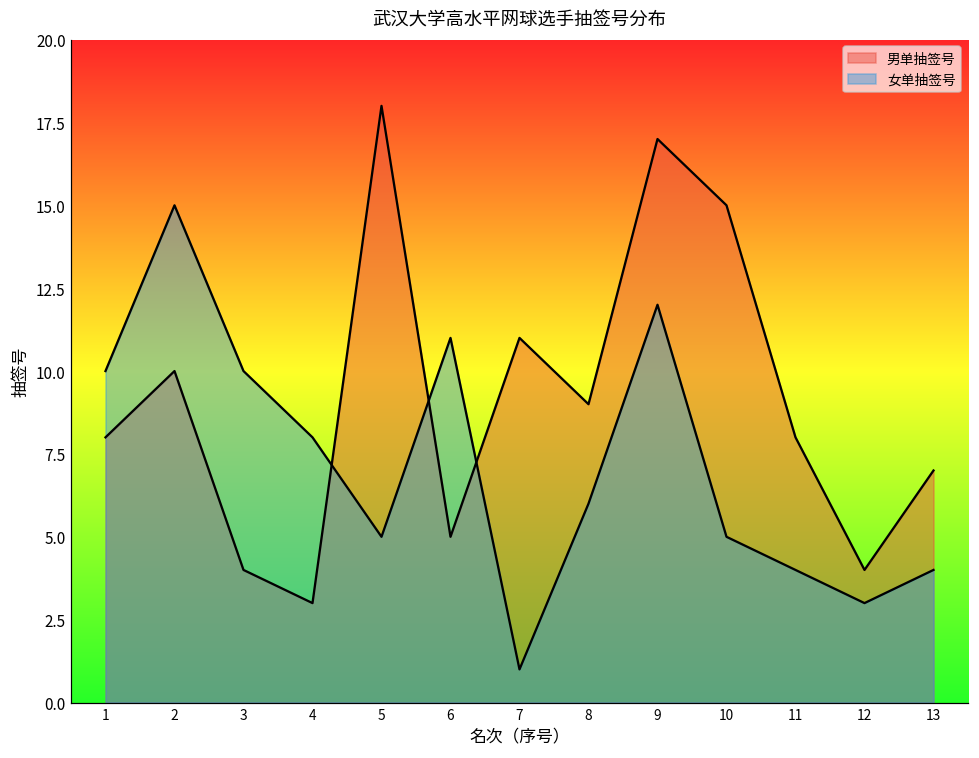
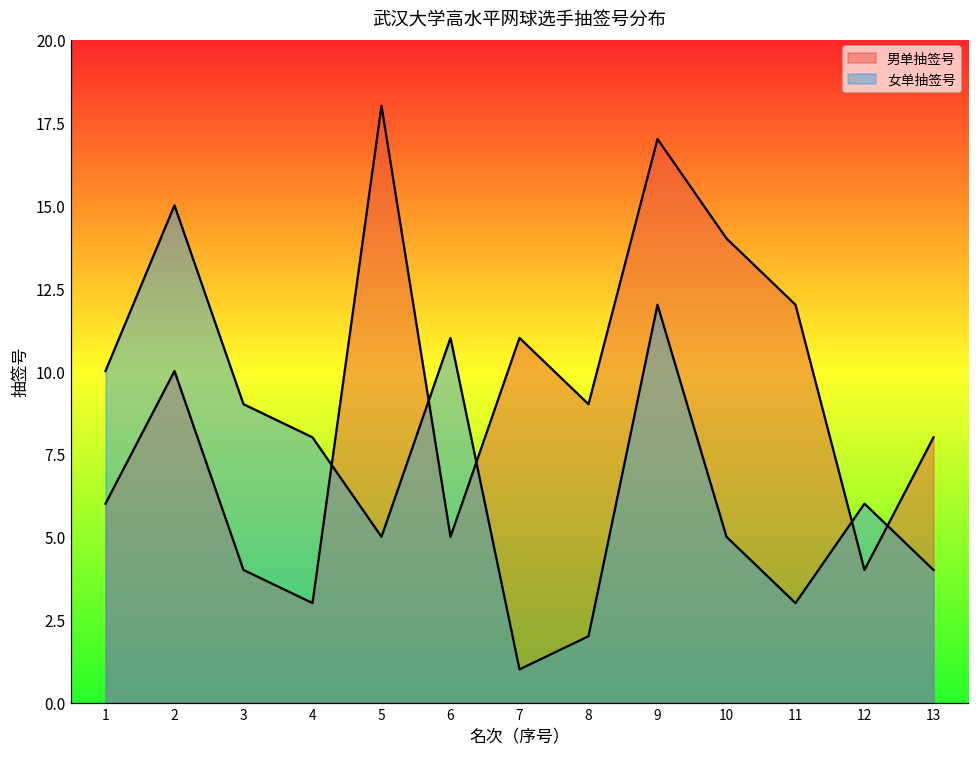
男单抽签号, 1: 8 -> 6
女单抽签号, 3: 10 -> 9
女单抽签号, 8: 6 -> 2
男单抽签号, 10: 15 -> 14
男单抽签号, 11: 8 -> 12
女单抽签号, 11: 4 -> 3
女单抽签号, 12: 3 -> 6
男单抽签号, 13: 7 -> 8
